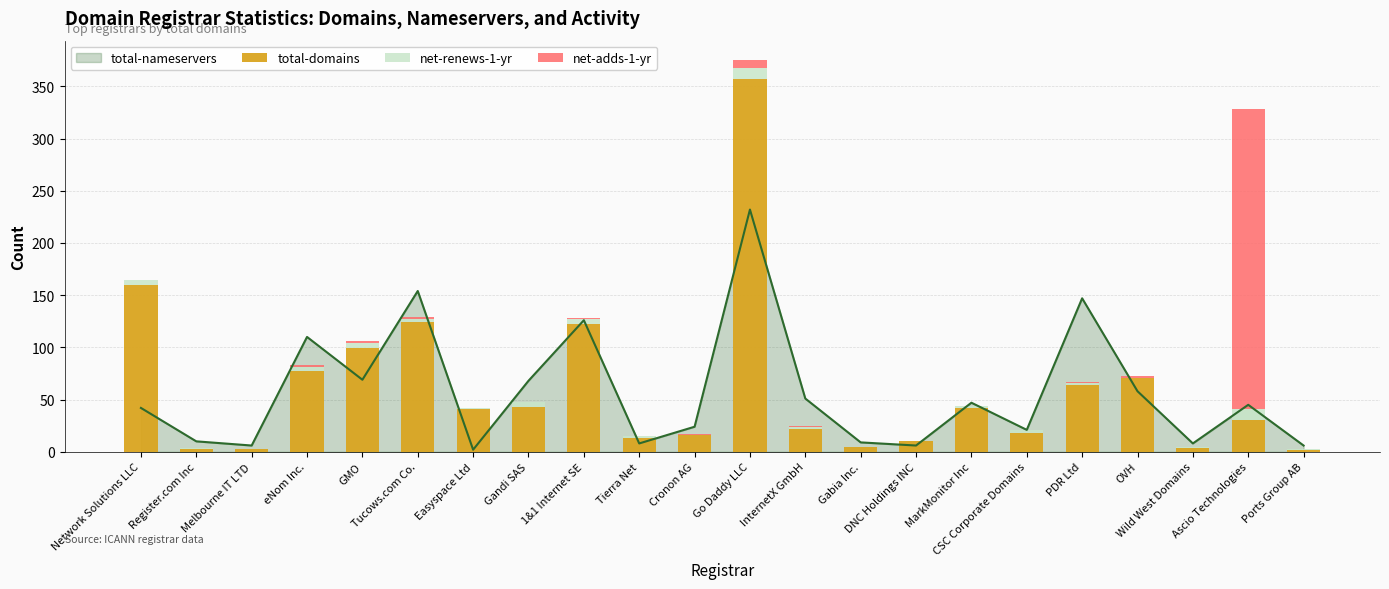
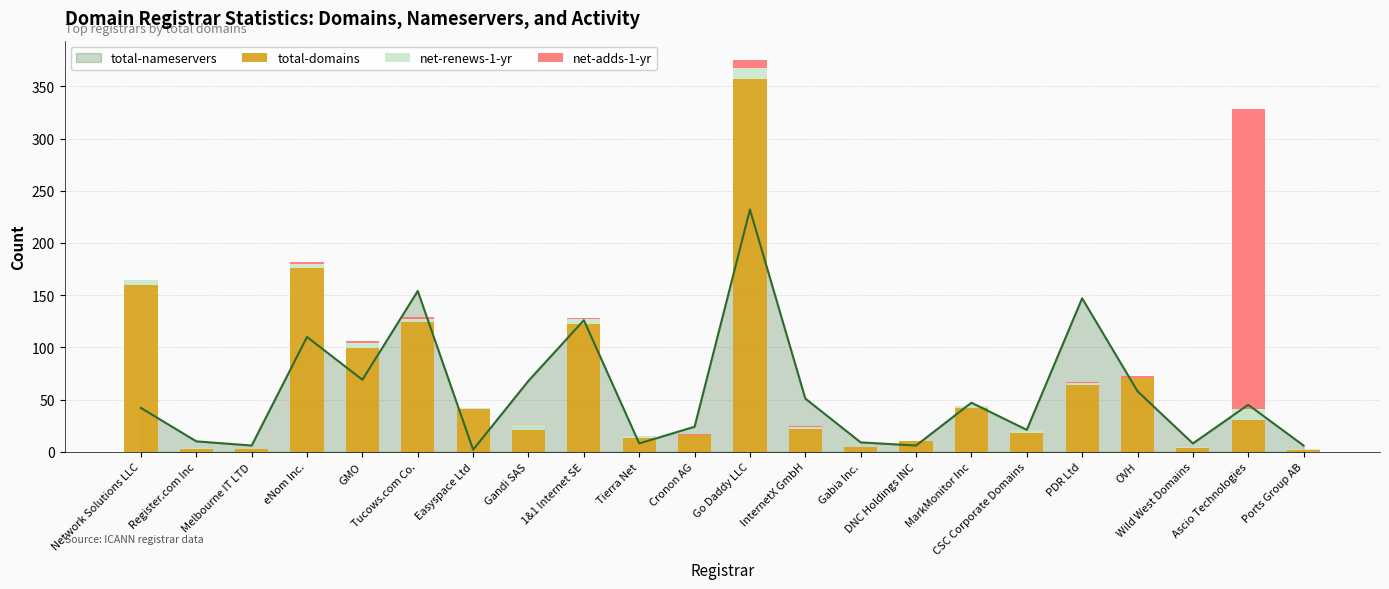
total-domains, eNom Inc.: 77 -> 176
total-domains, Gandi SAS: 43 -> 21
